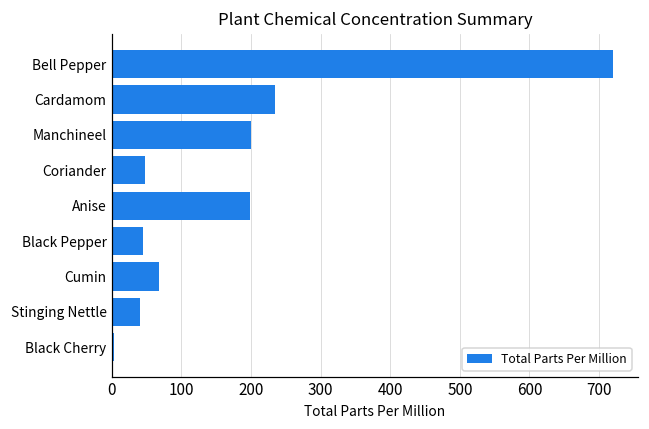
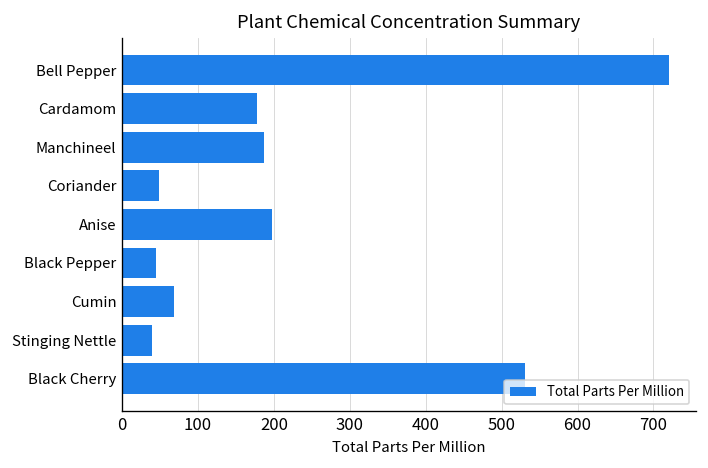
Cardamom: 240 -> 180
Manchineel: 200 -> 190
Black Cherry: 0 -> 530
